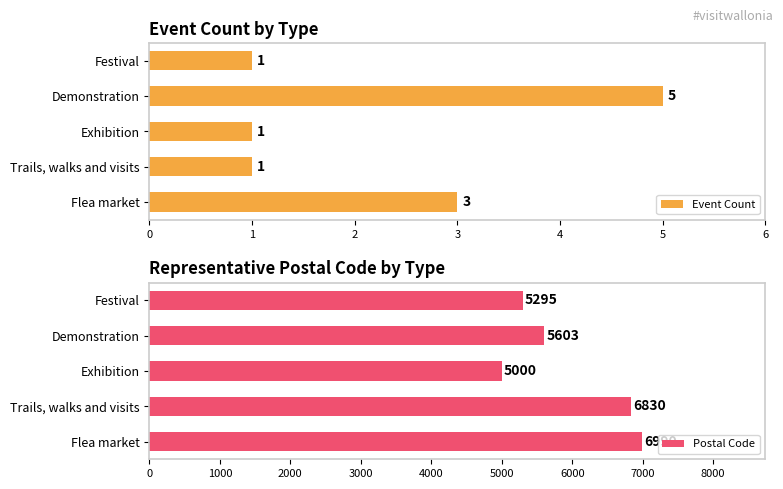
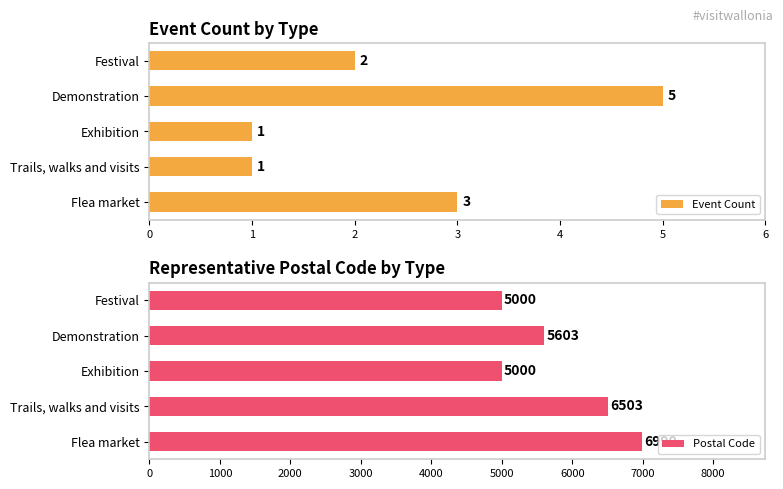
Event Count by Type, Festival: 1 -> 2
Representative Postal Code by Type, Festival: 5295 -> 5000
Representative Postal Code by Type, Trails, walks and visits: 6830 -> 6503
